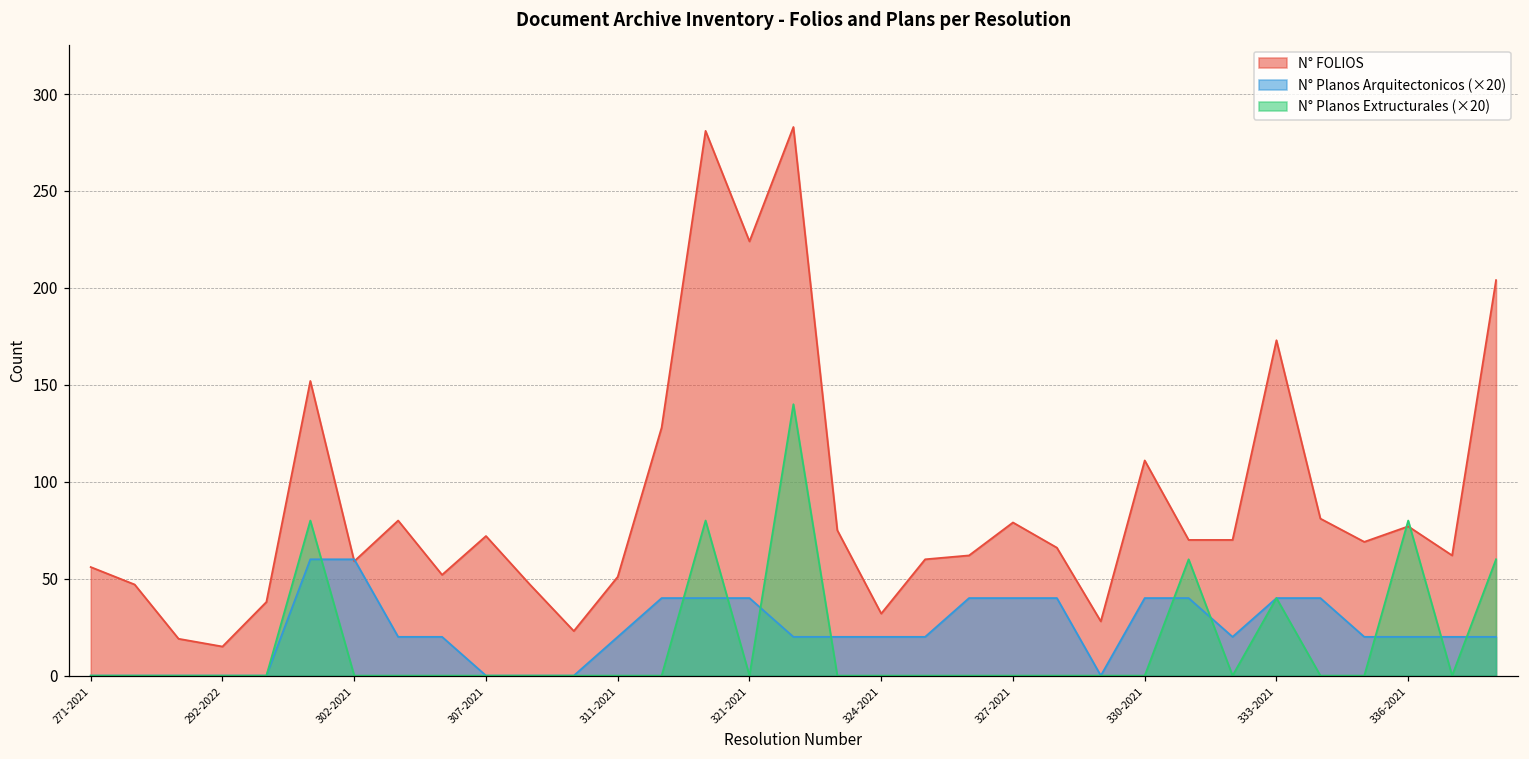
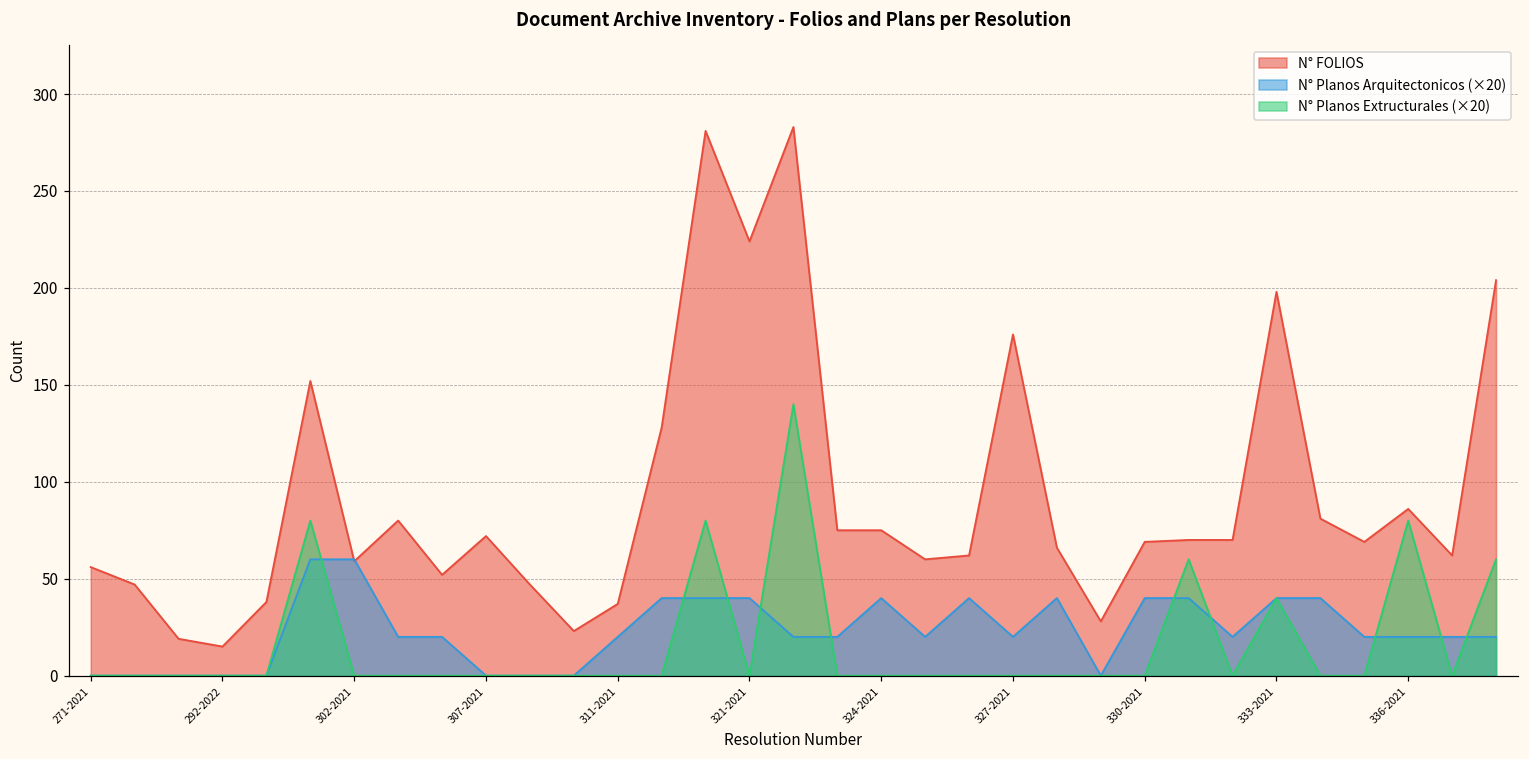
N° FOLIOS, 311-2021: 51 -> 37
N° FOLIOS, 324-2021: 32 -> 75
N° Planos Arquitectonicos (×20), 324-2021: 20 -> 40
N° FOLIOS, 327-2021: 79 -> 176
N° Planos Arquitectonicos (×20), 327-2021: 40 -> 20
N° FOLIOS, 330-2021: 111 -> 69
N° FOLIOS, 333-2021: 173 -> 198
N° FOLIOS, 336-2021: 77 -> 86
